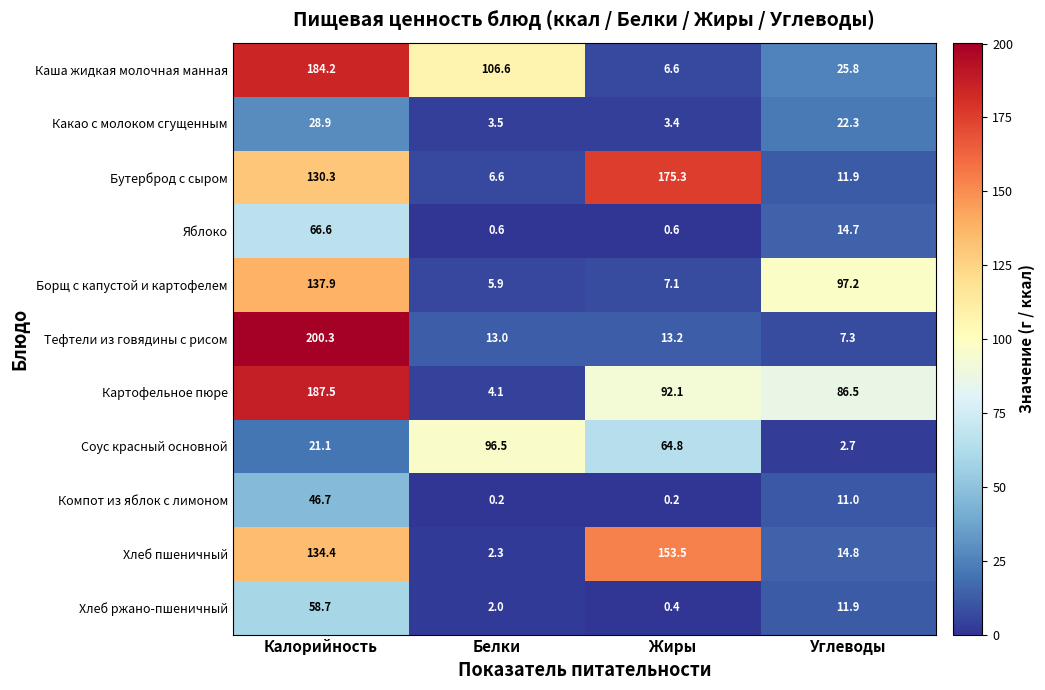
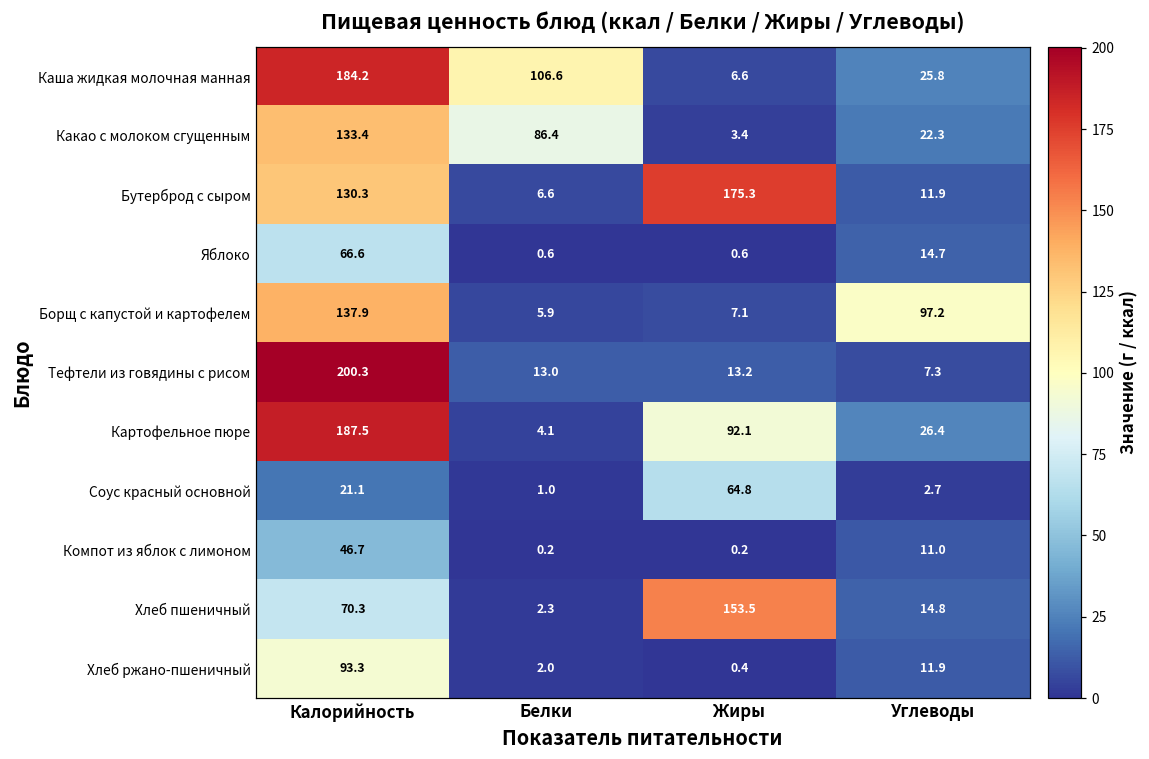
Какао с молоком сгущенным, Калорийность: 28.9 -> 133.4
Какао с молоком сгущенным, Белки: 3.5 -> 86.4
Картофельное пюре, Углеводы: 86.5 -> 26.4
Соус красный основной, Белки: 96.5 -> 1.0
Хлеб пшеничный, Калорийность: 134.4 -> 70.3
Хлеб ржано-пшеничный, Калорийность: 58.7 -> 93.3
